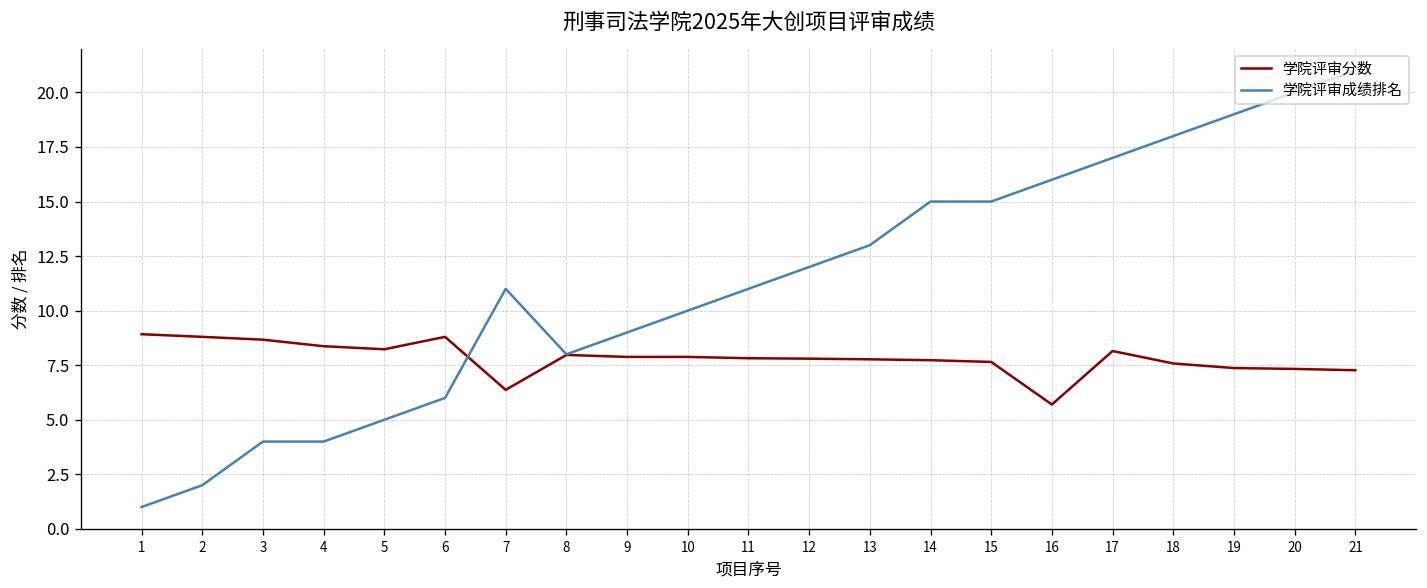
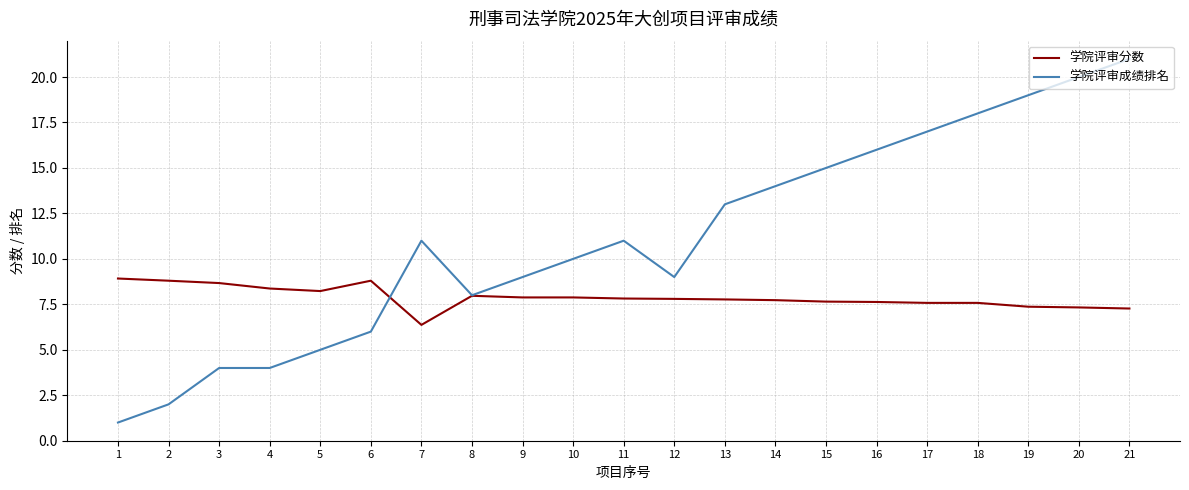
学院评审成绩排名, 12: 12 -> 9
学院评审成绩排名, 14: 15 -> 14
学院评审分数, 16: 5.7 -> 7.6
学院评审分数, 17: 8.2 -> 7.6
